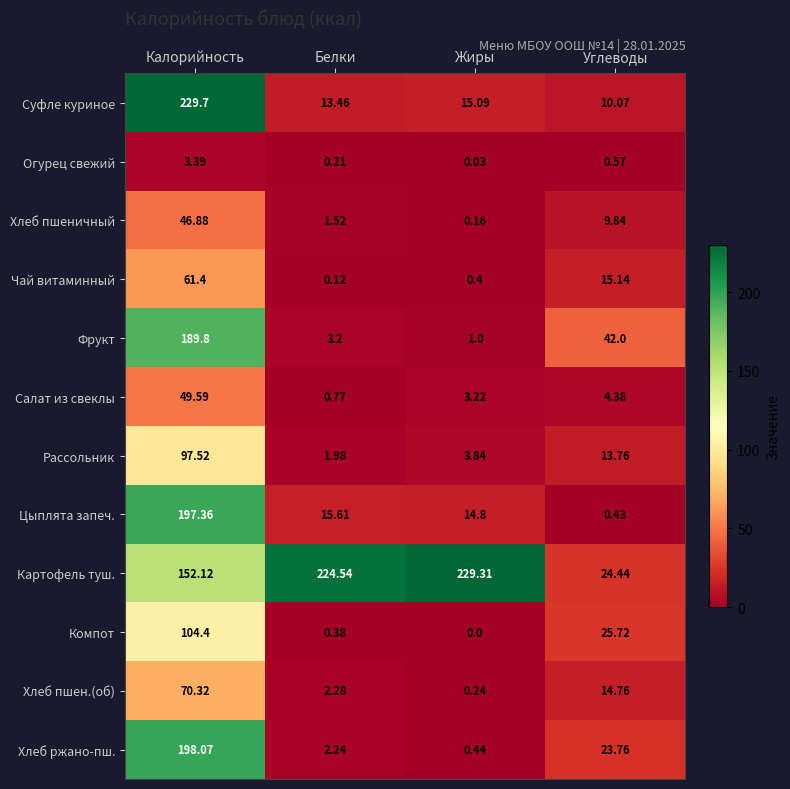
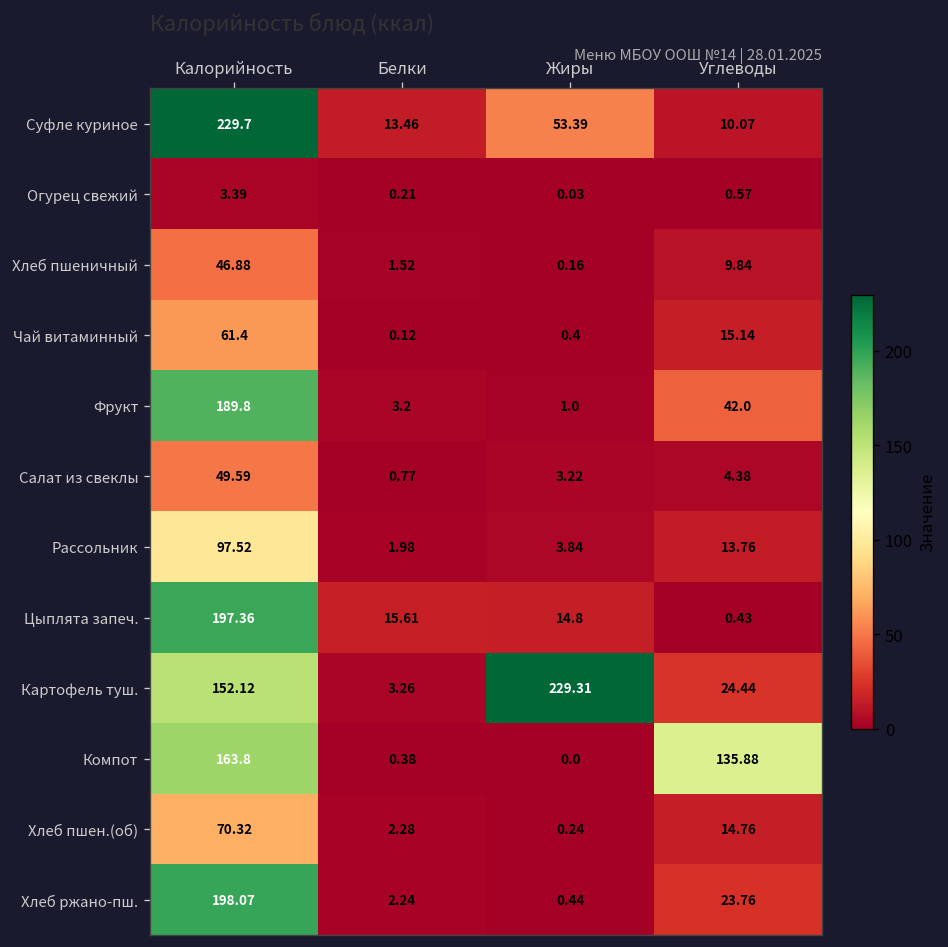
Суфле куриное, Жиры: 15.09 -> 53.39
Картофель туш., Белки: 224.54 -> 3.26
Компот, Калорийность: 104.4 -> 163.8
Компот, Углеводы: 25.72 -> 135.88
